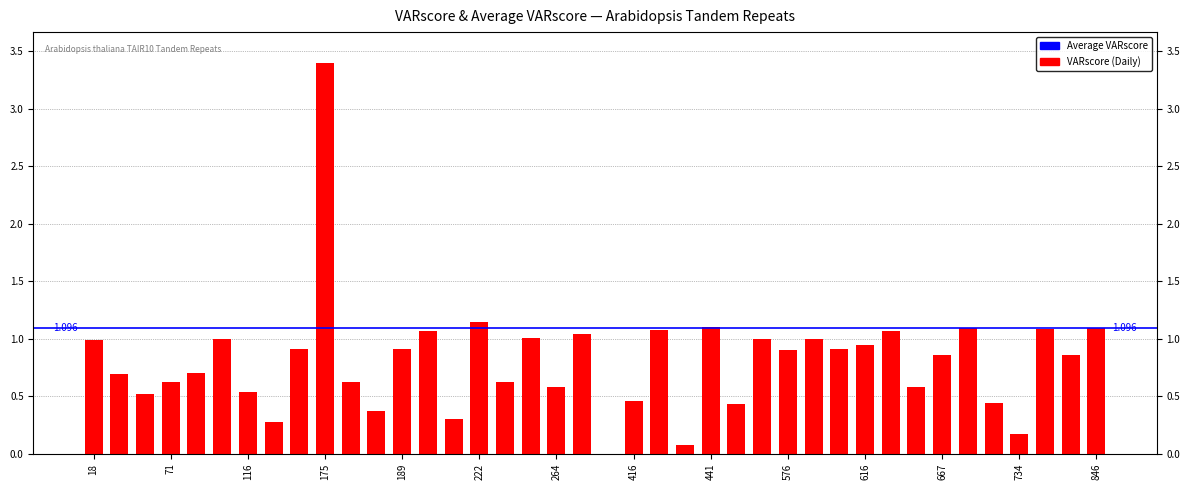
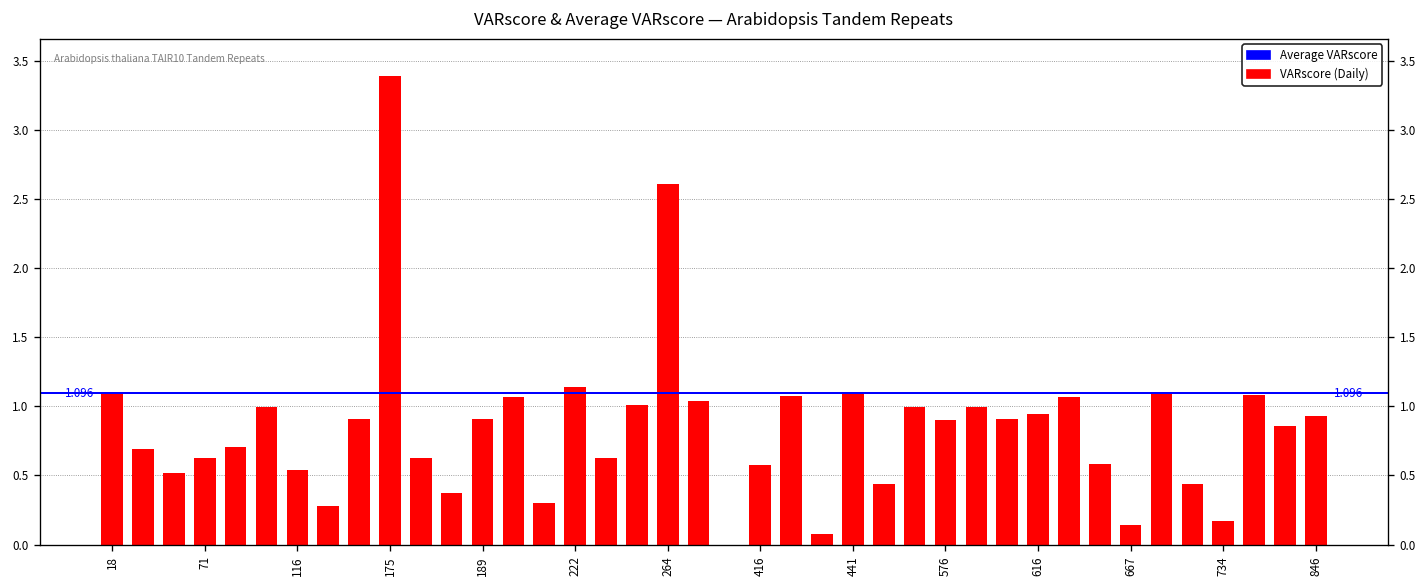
18: 0.99 -> 1.10
264: 0.58 -> 2.61
416: 0.46 -> 0.57
667: 0.86 -> 0.14
846: 1.09 -> 0.93
